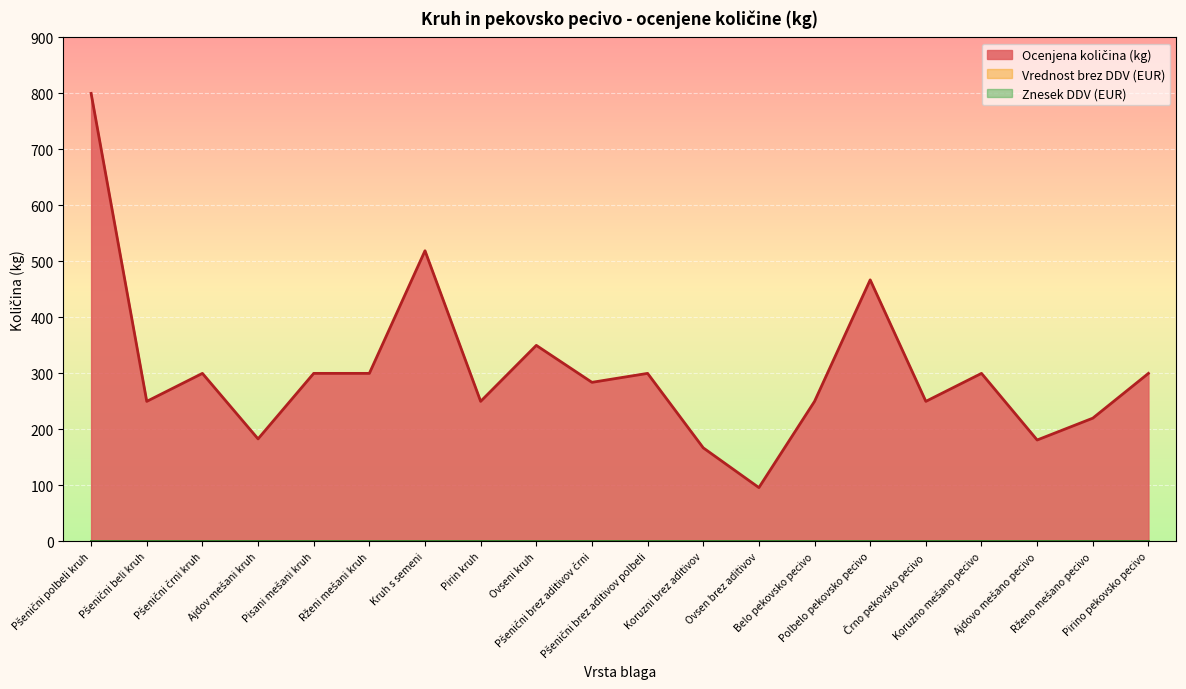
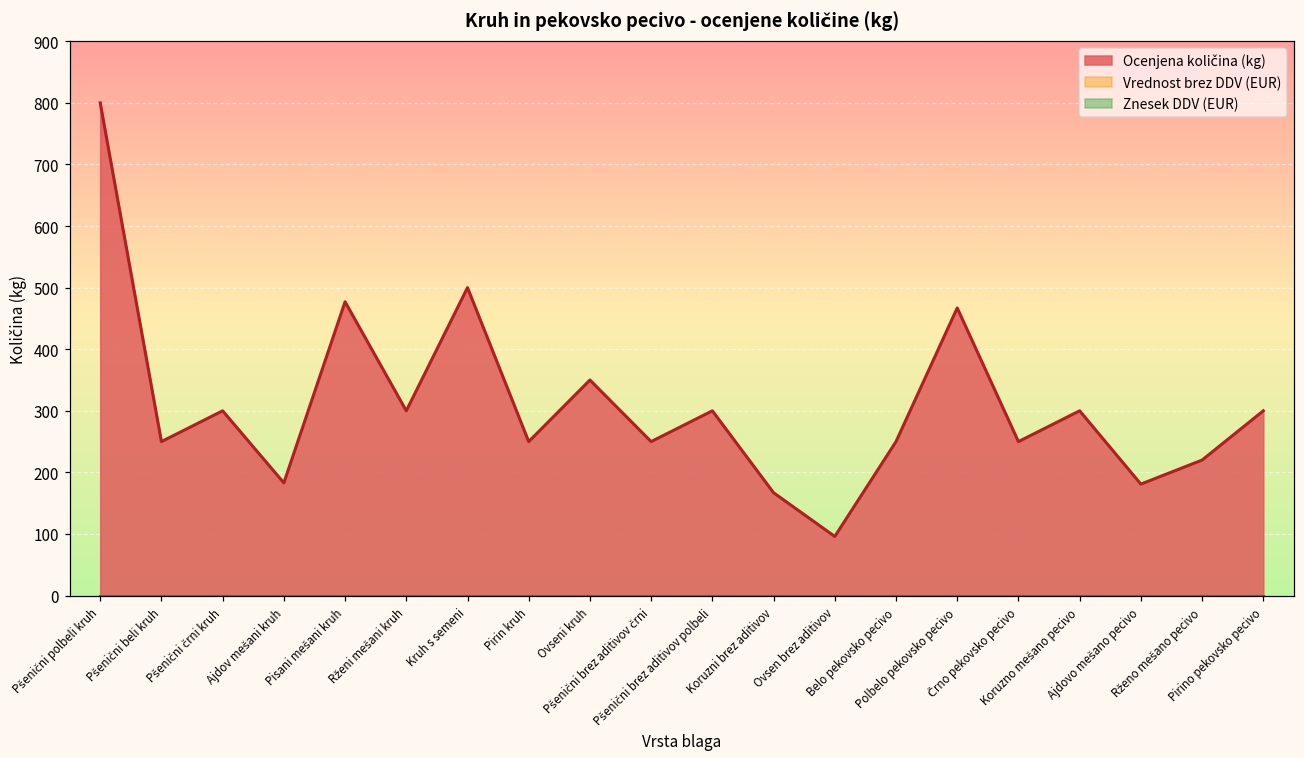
Ocenjena količina (kg), Pisani mešani kruh: 300 -> 480
Ocenjena količina (kg), Kruh s semeni: 520 -> 500
Ocenjena količina (kg), Pšenični brez aditivov črni: 280 -> 250
